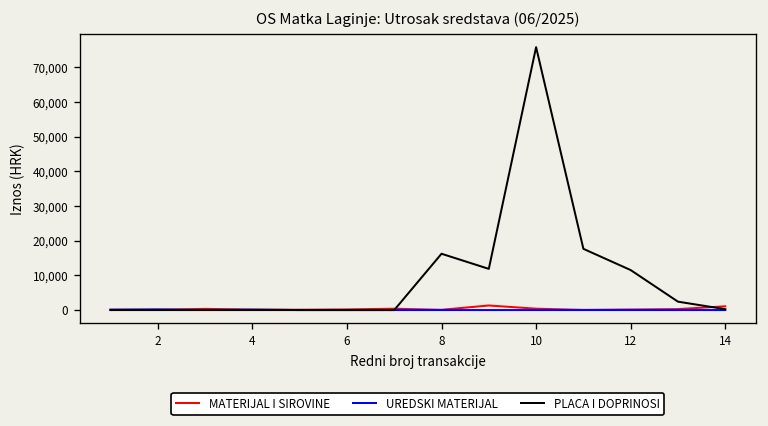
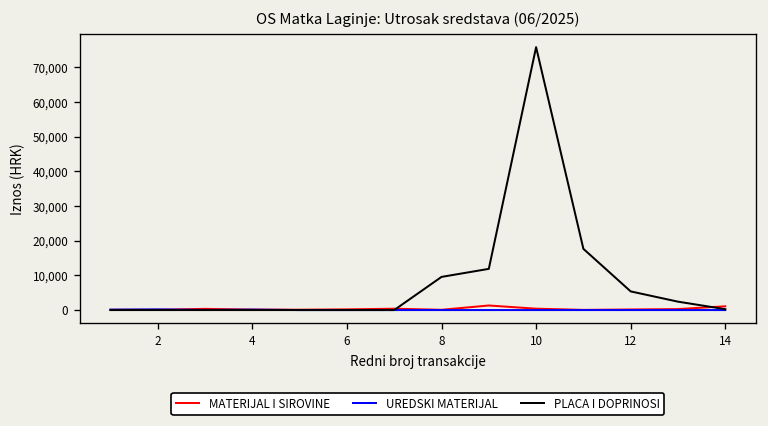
PLACA I DOPRINOSI, 8: 16,000 -> 10,000
PLACA I DOPRINOSI, 12: 12,000 -> 5,000
